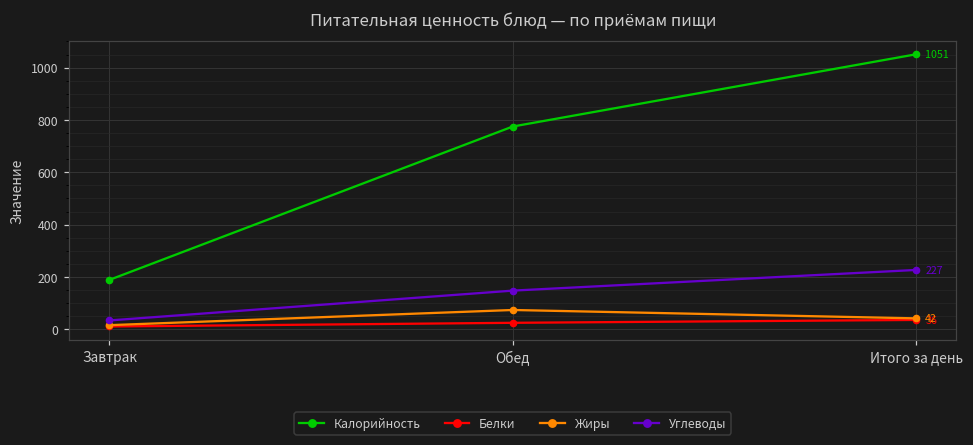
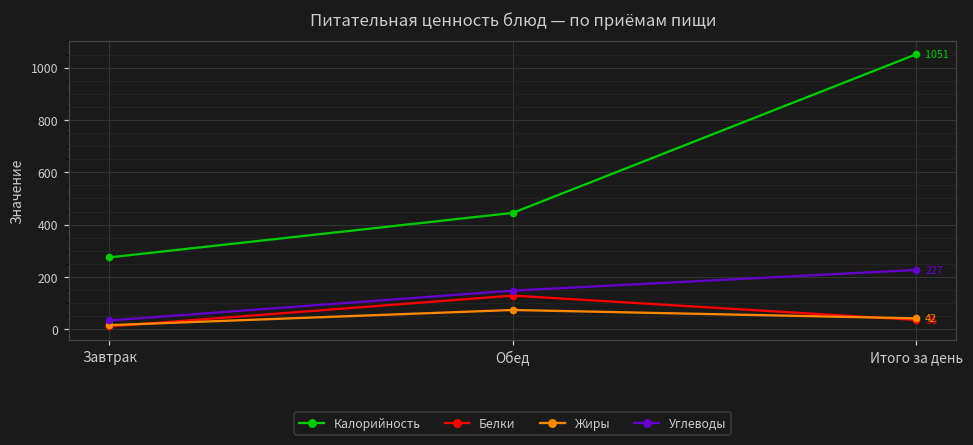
Калорийность, Завтрак: 190 -> 280
Калорийность, Обед: 780 -> 450
Белки, Обед: 30 -> 130
